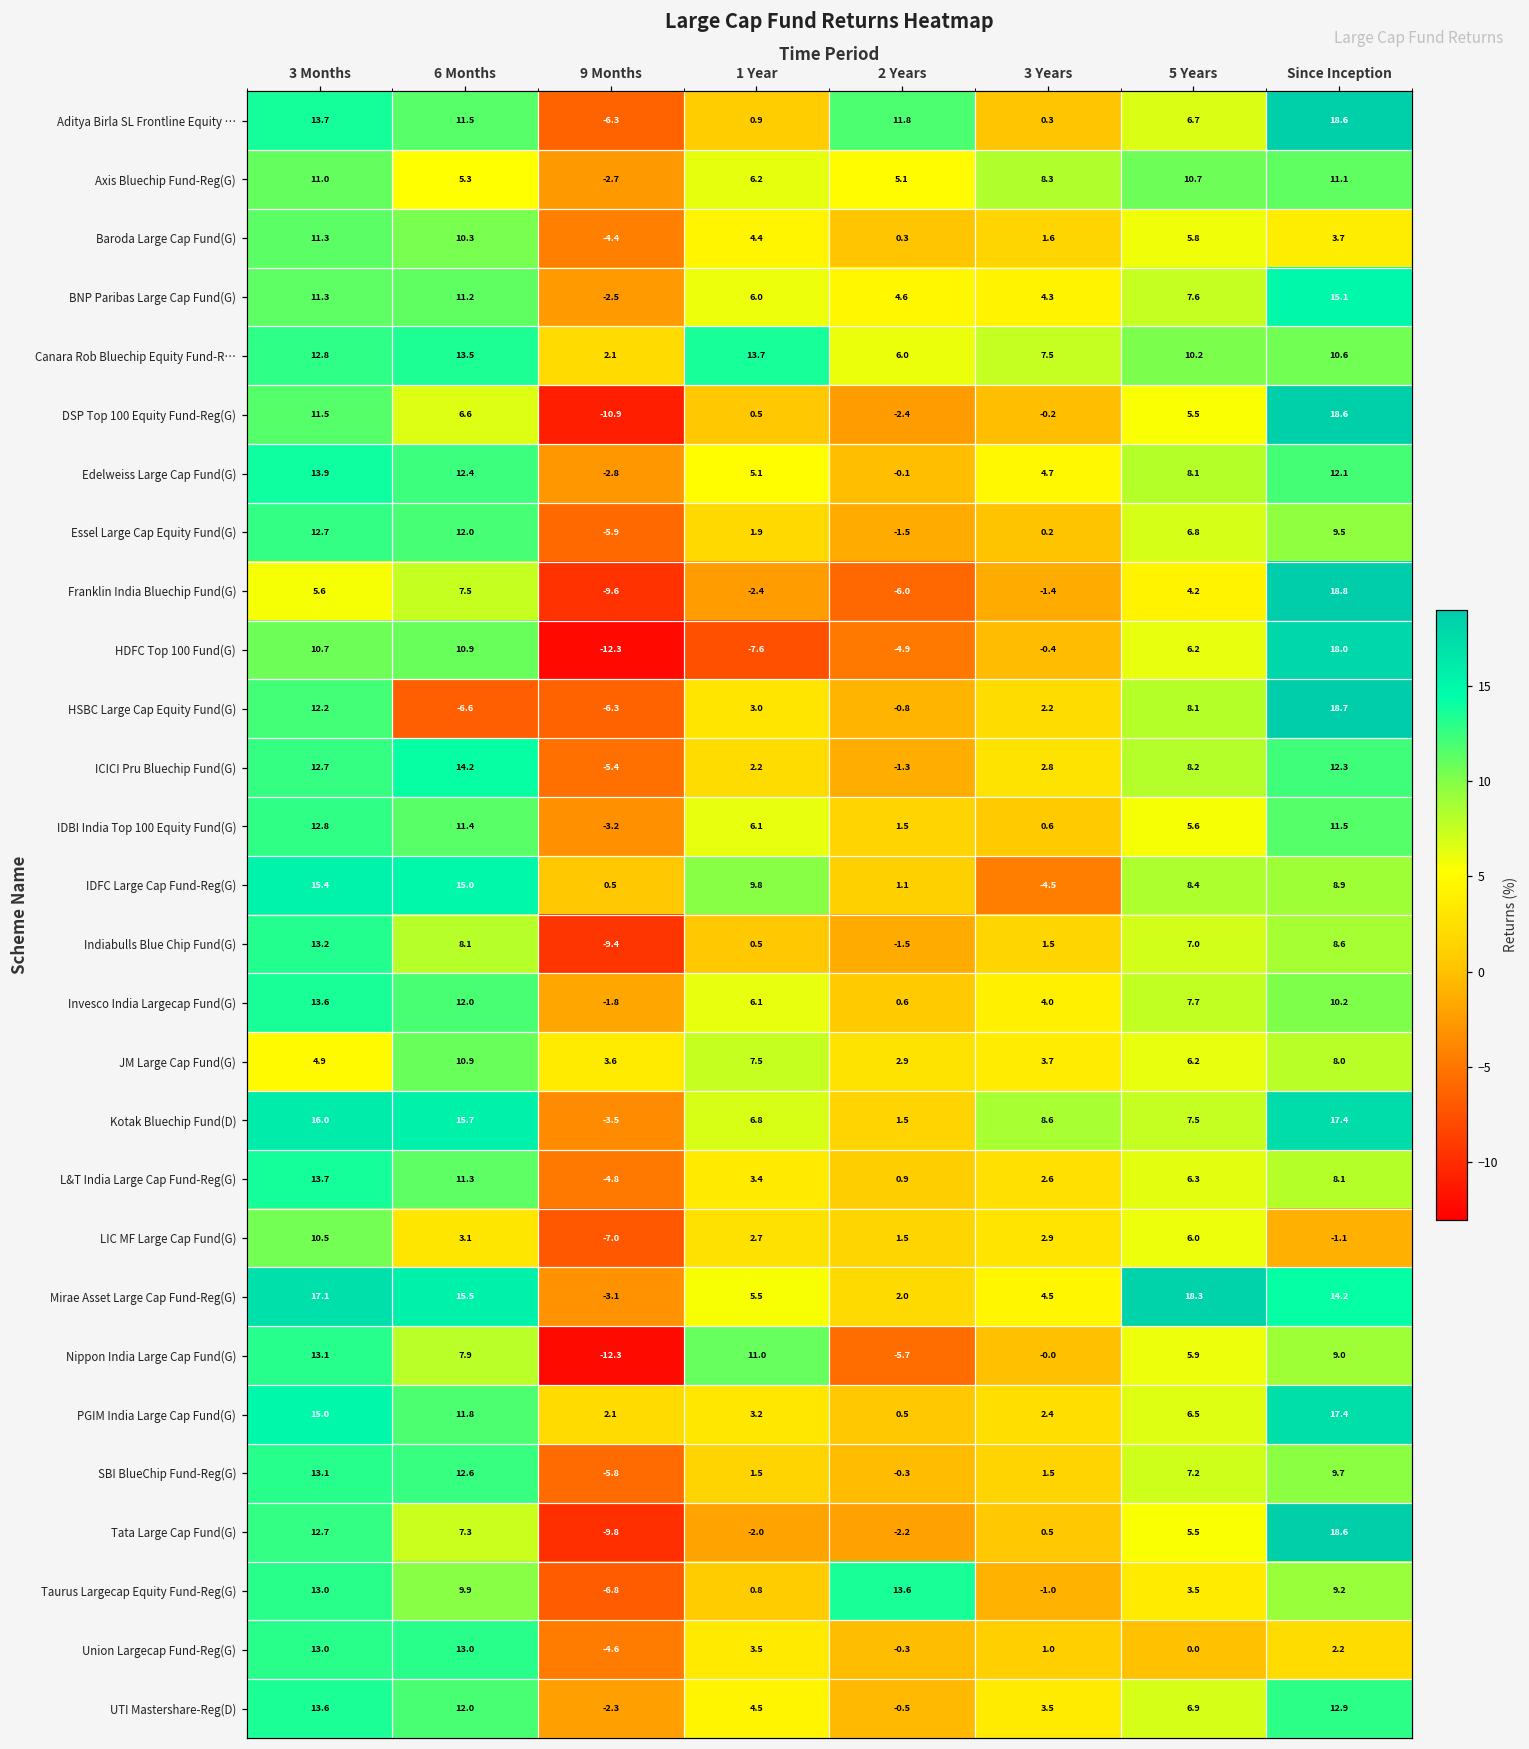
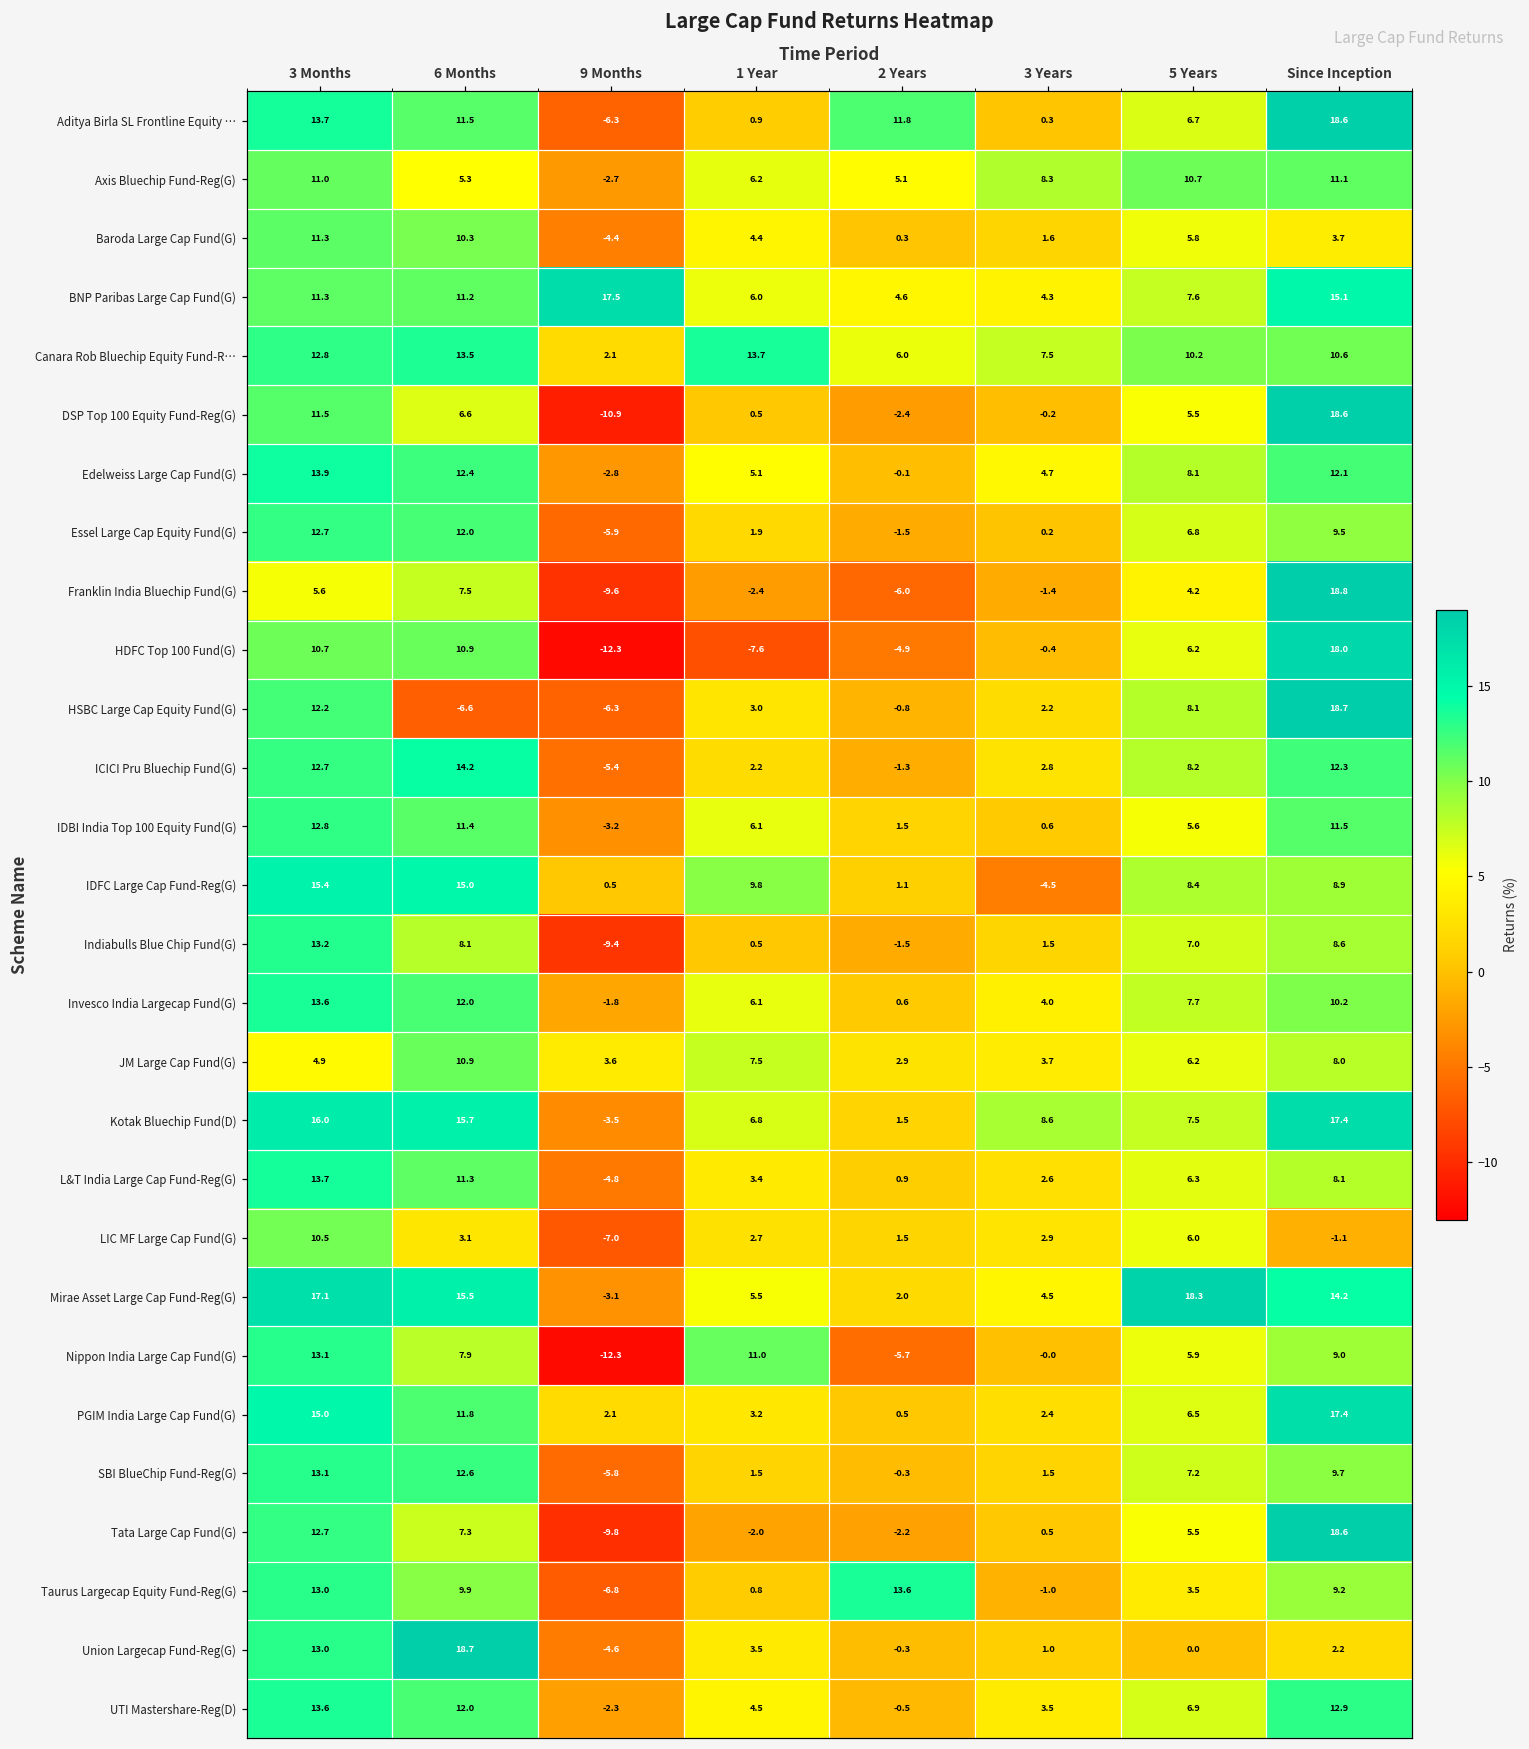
BNP Paribas Large Cap Fund(G), 9 Months: -2.5 -> 17.5
Union Largecap Fund-Reg(G), 6 Months: 13.0 -> 18.7
